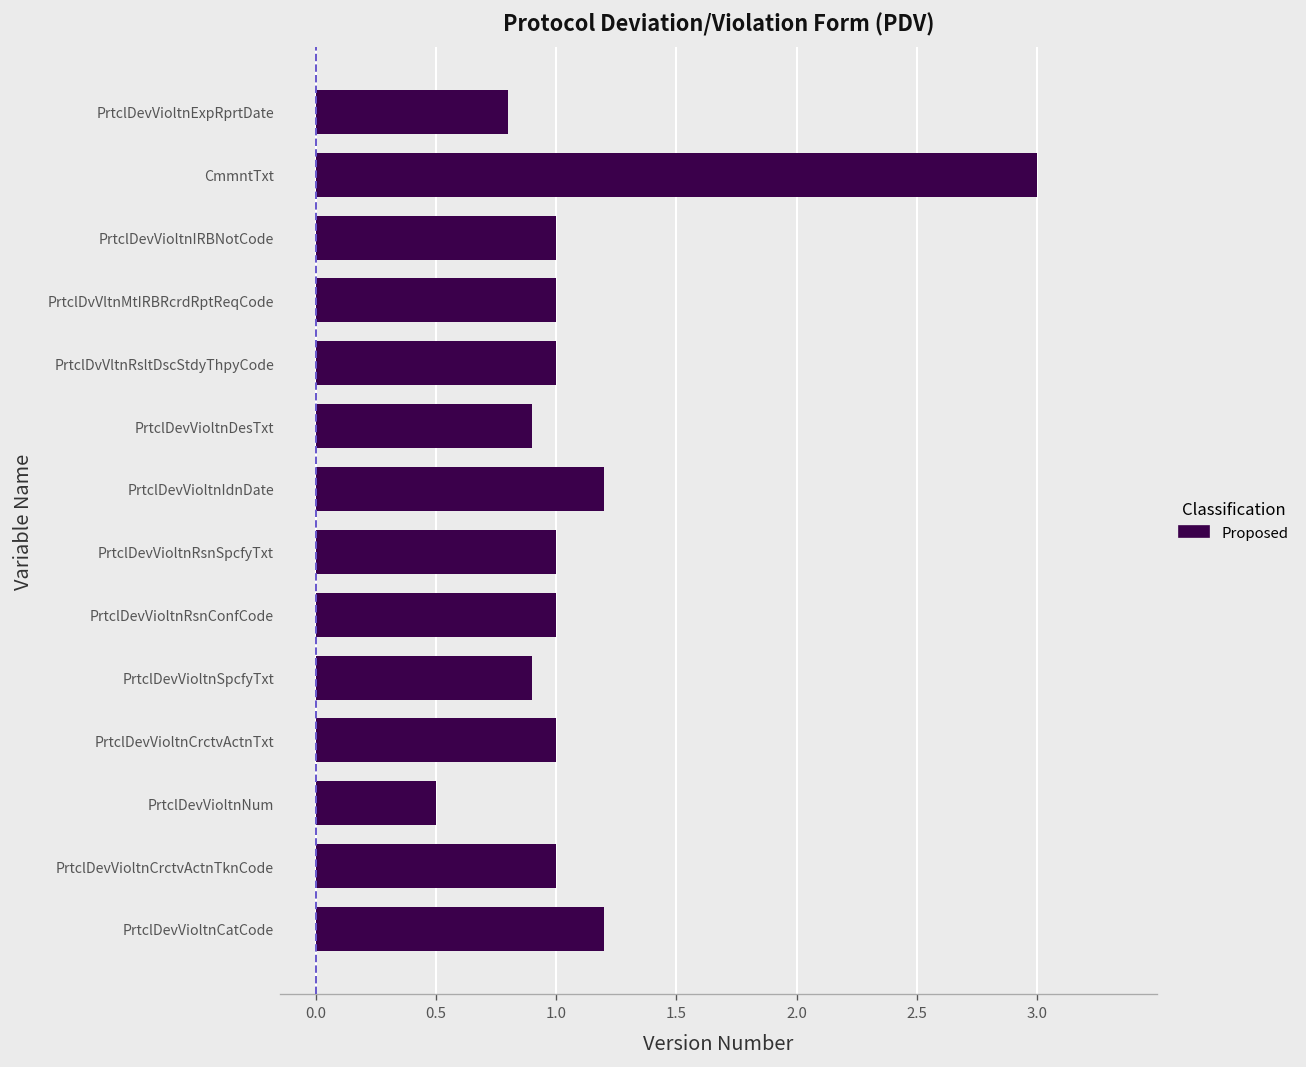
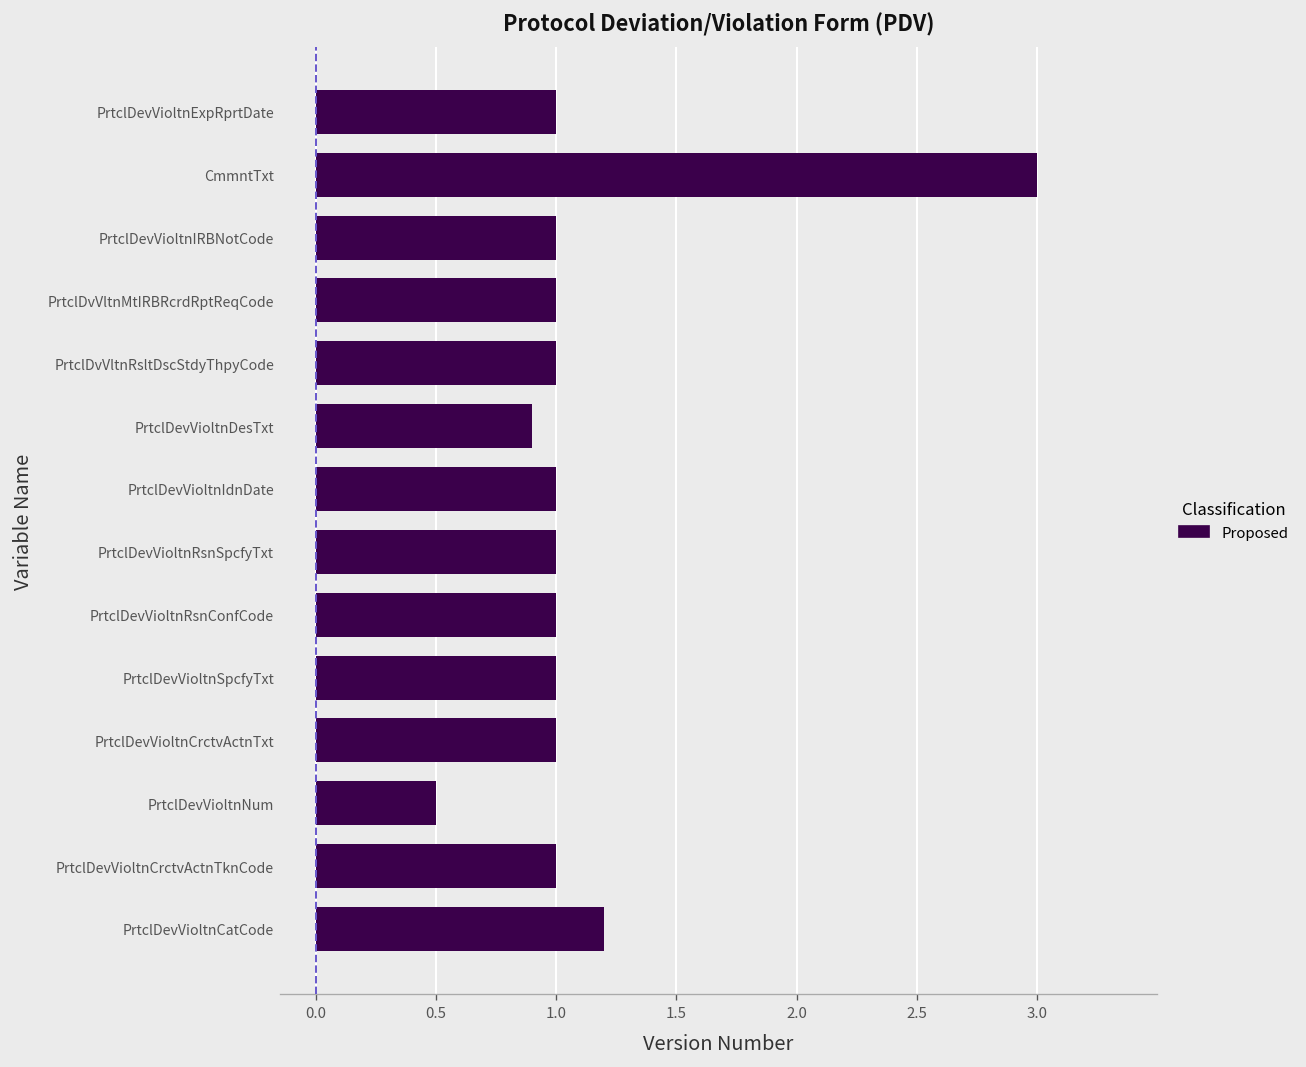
PrtclDevVioltnExpRprtDate: 0.8 -> 1.0
PrtclDevVioltnIdnDate: 1.2 -> 1.0
PrtclDevVioltnSpcfyTxt: 0.9 -> 1.0
